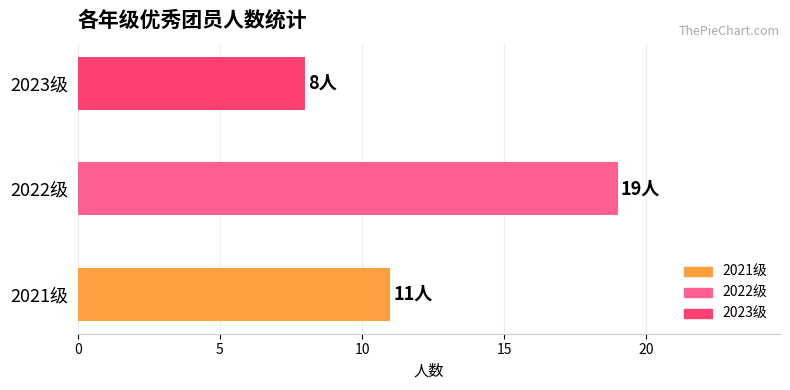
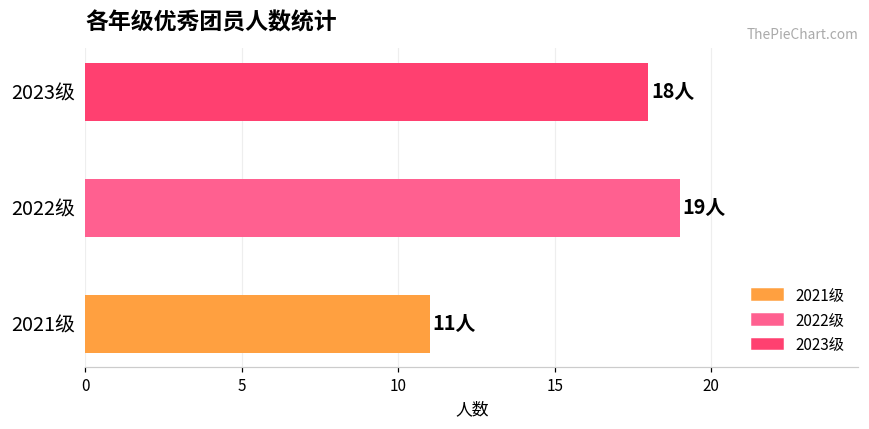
2023级: 8人 -> 18人
